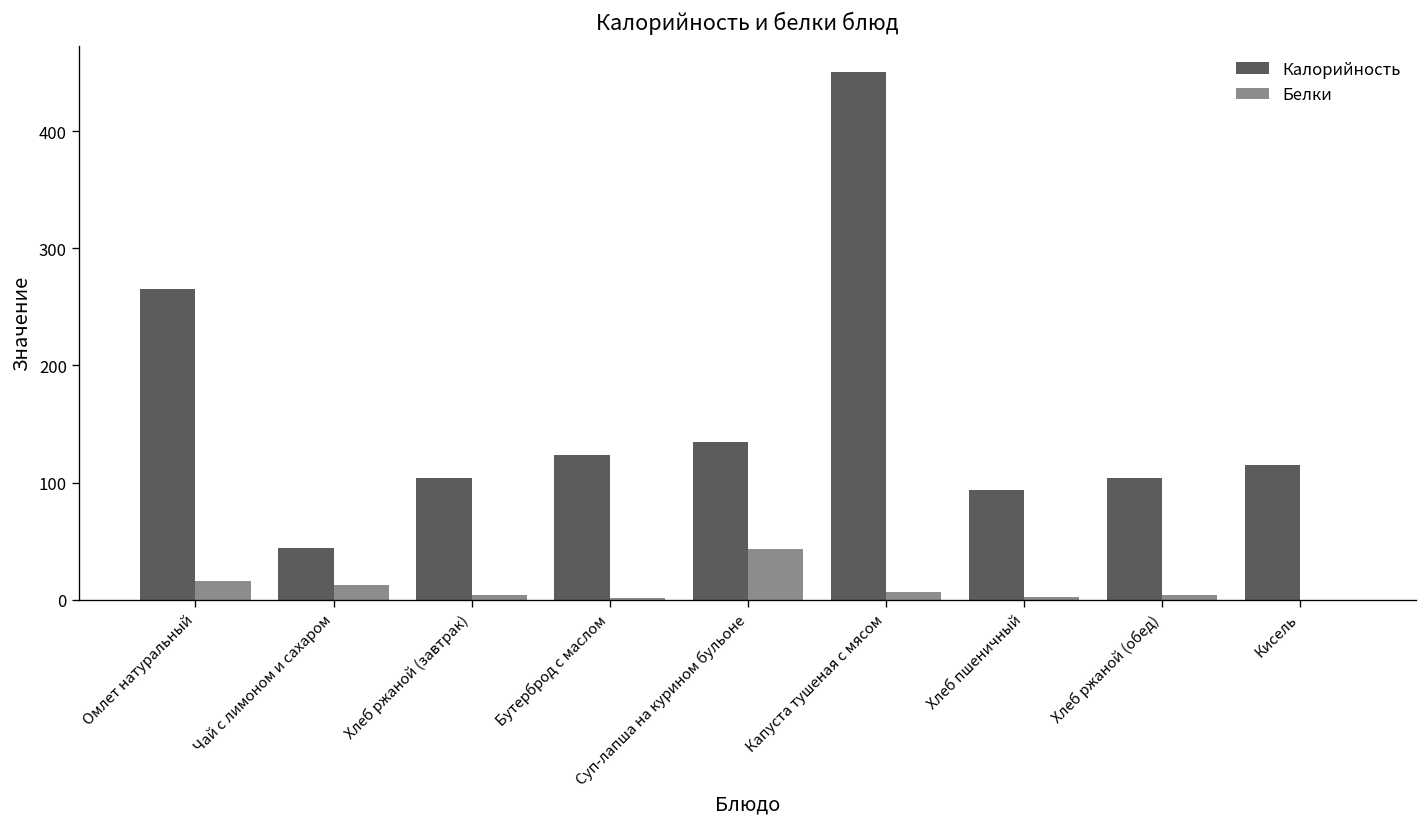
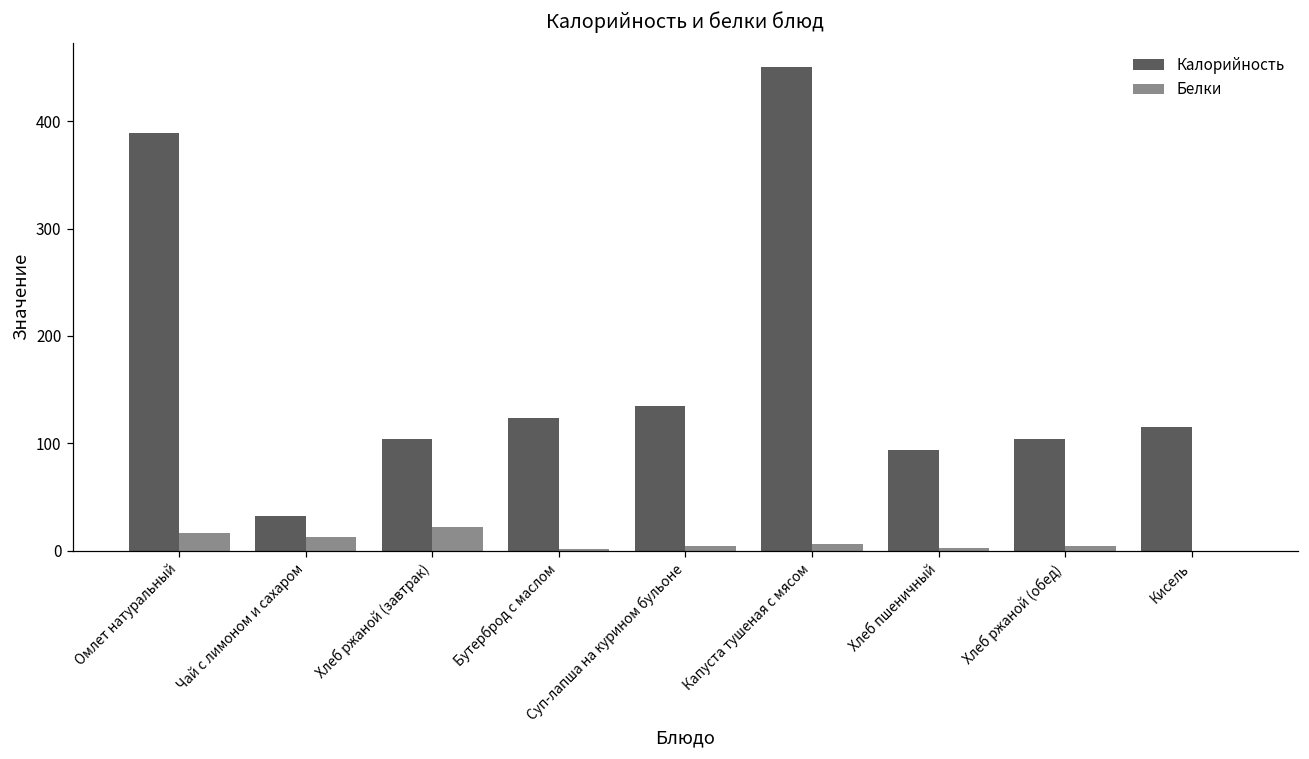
Калорийность, Омлет натуральный: 270 -> 390
Калорийность, Чай с лимоном и сахаром: 40 -> 30
Белки, Хлеб ржаной (завтрак): 0 -> 20
Белки, Суп-лапша на курином бульоне: 40 -> 0
